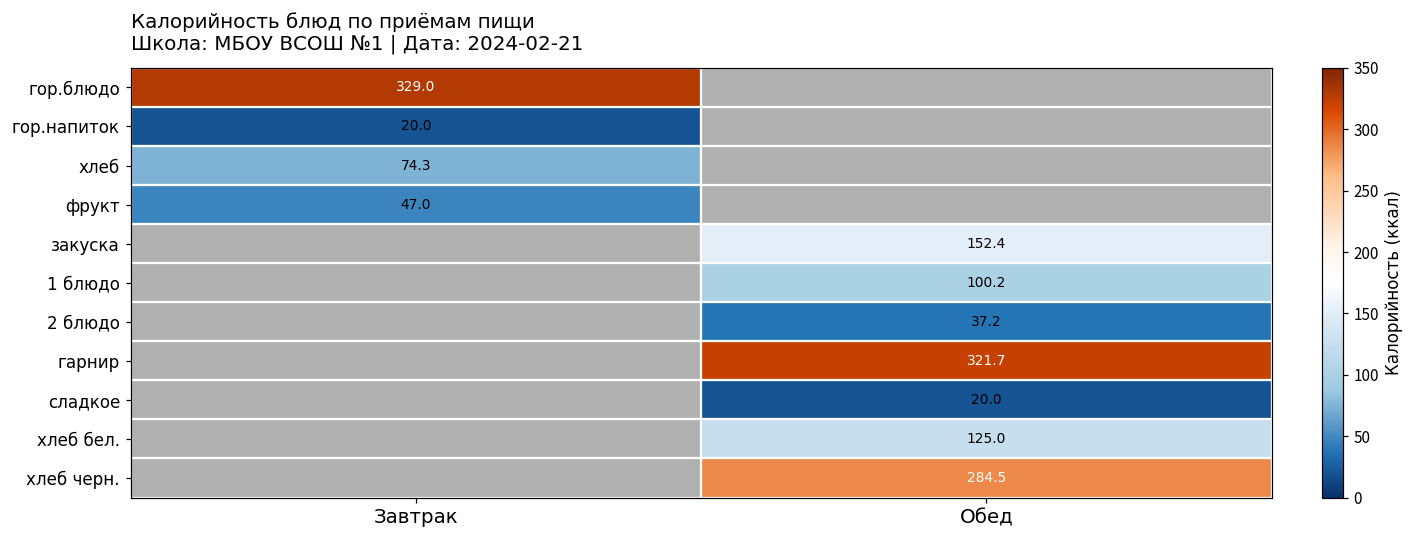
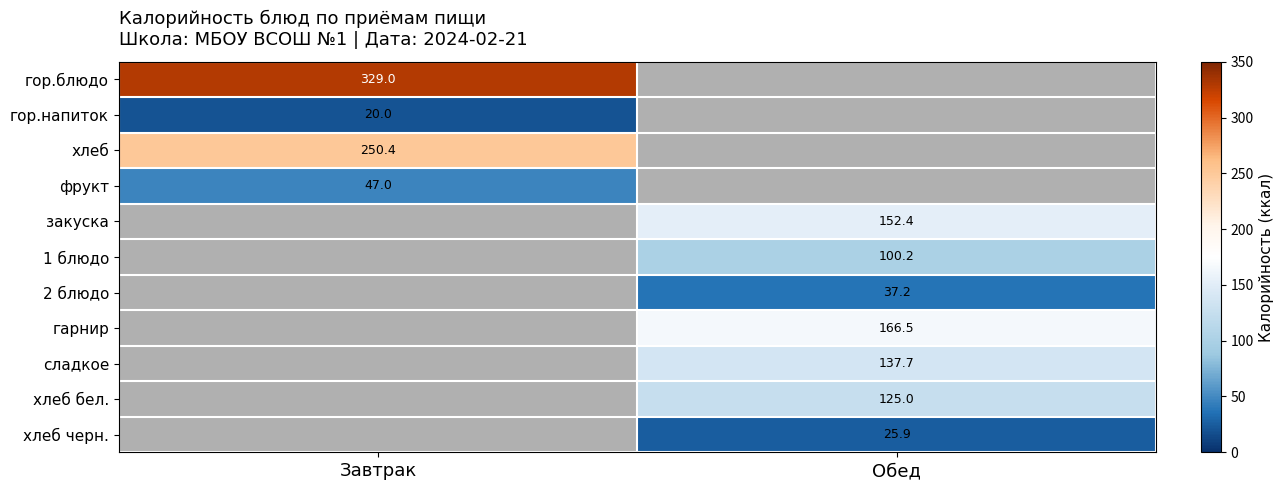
хлеб, Завтрак: 74.3 -> 250.4
гарнир, Обед: 321.7 -> 166.5
сладкое, Обед: 20.0 -> 137.7
хлеб черн., Обед: 284.5 -> 25.9
